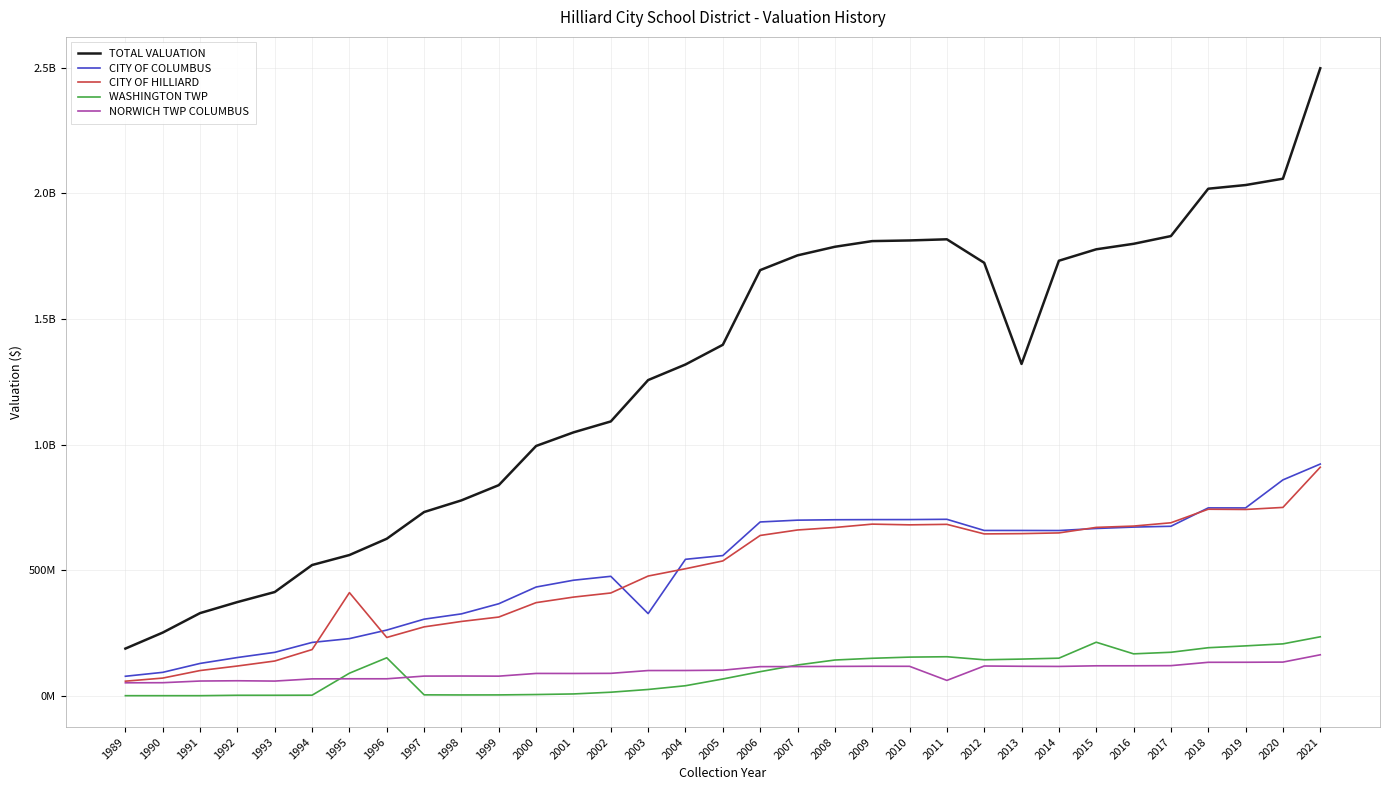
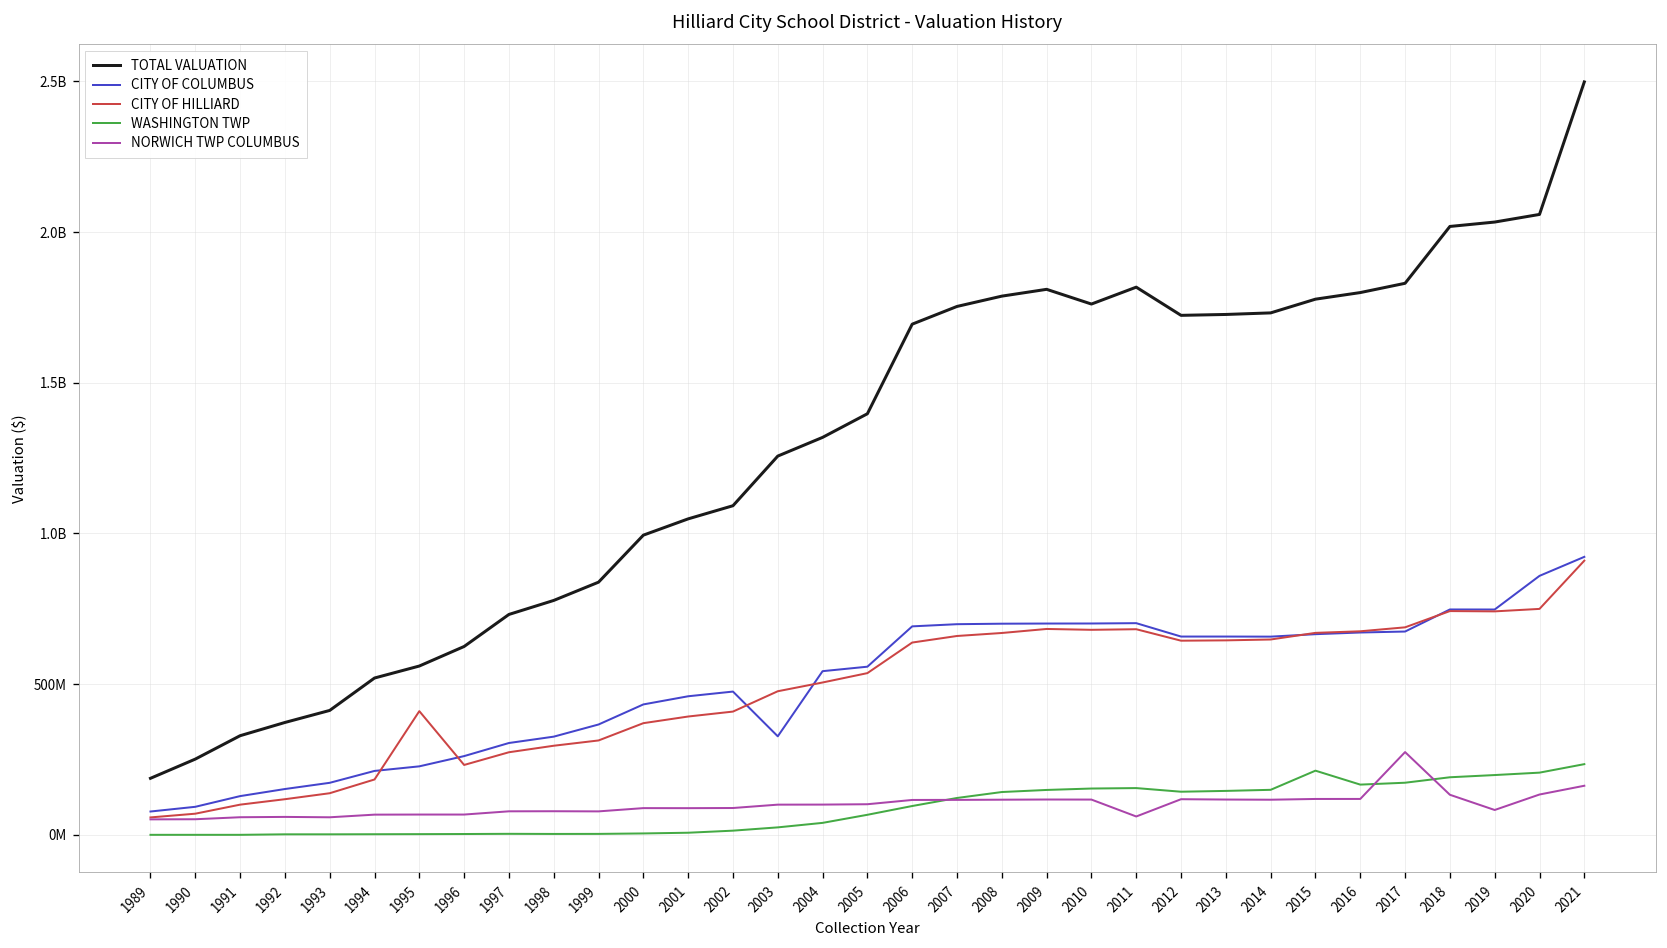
WASHINGTON TWP, 1995: 90000000 -> 0
WASHINGTON TWP, 1996: 150000000 -> 0
TOTAL VALUATION, 2010: 1810000000 -> 1760000000
TOTAL VALUATION, 2013: 1320000000 -> 1730000000
NORWICH TWP COLUMBUS, 2017: 120000000 -> 270000000
NORWICH TWP COLUMBUS, 2019: 130000000 -> 80000000
